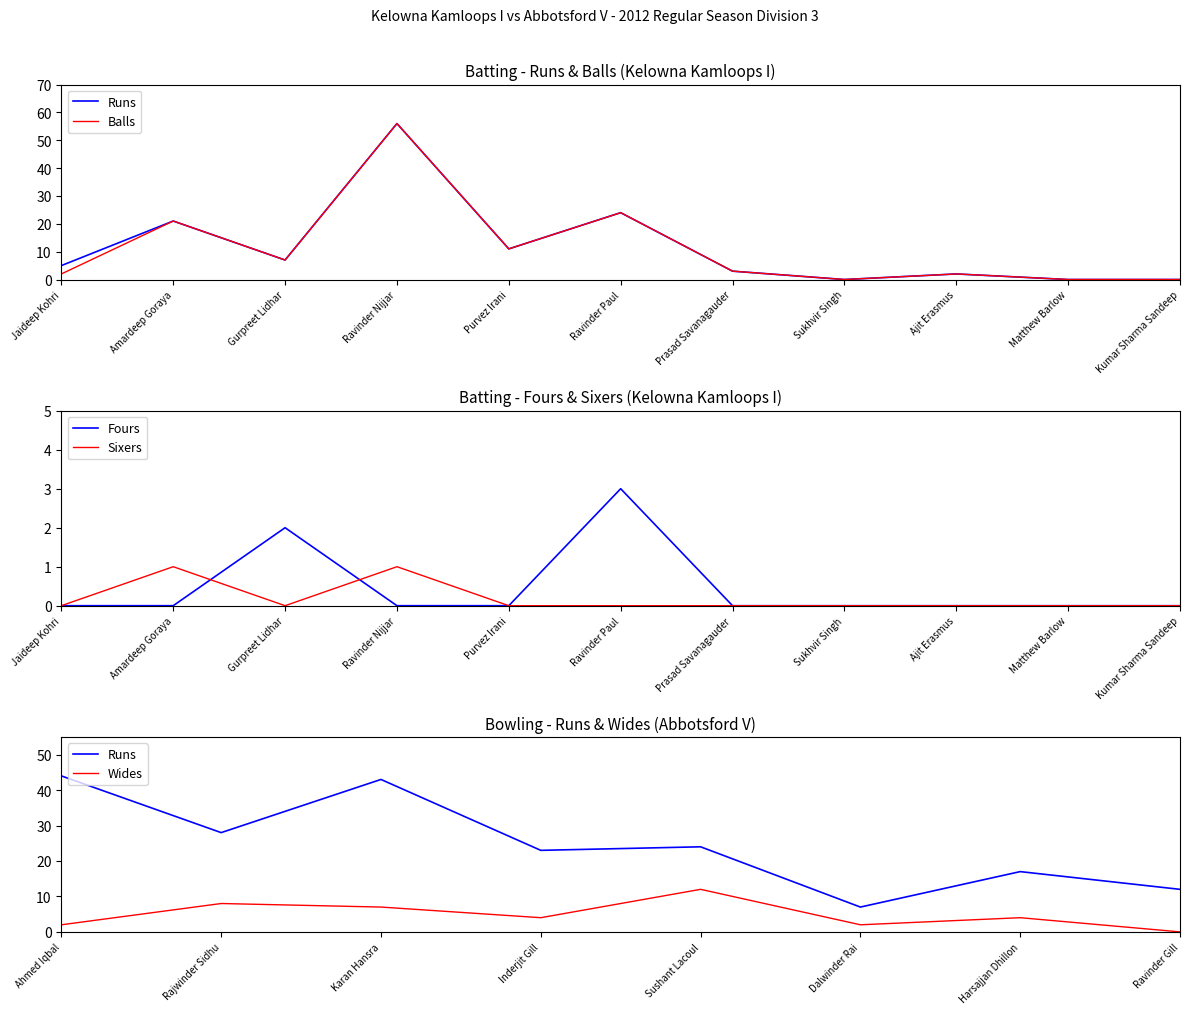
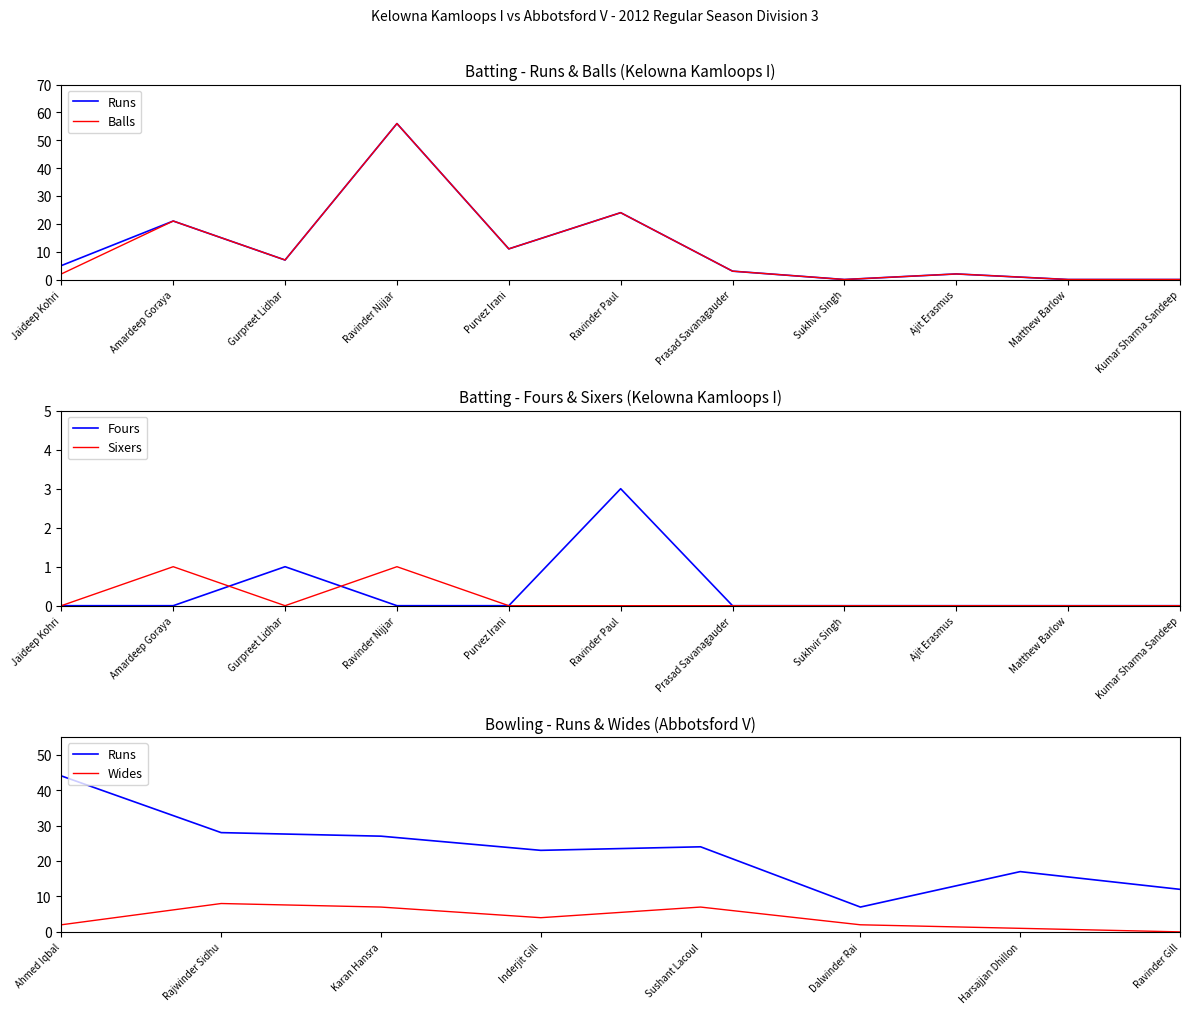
Batting - Fours & Sixers (Kelowna Kamloops I), Fours, Gurpreet Lidhar: 2 -> 1
Bowling - Runs & Wides (Abbotsford V), Runs, Karan Hansra: 43 -> 27
Bowling - Runs & Wides (Abbotsford V), Wides, Sushant Lacoul: 12 -> 7
Bowling - Runs & Wides (Abbotsford V), Wides, Harsajjan Dhillon: 4 -> 1
